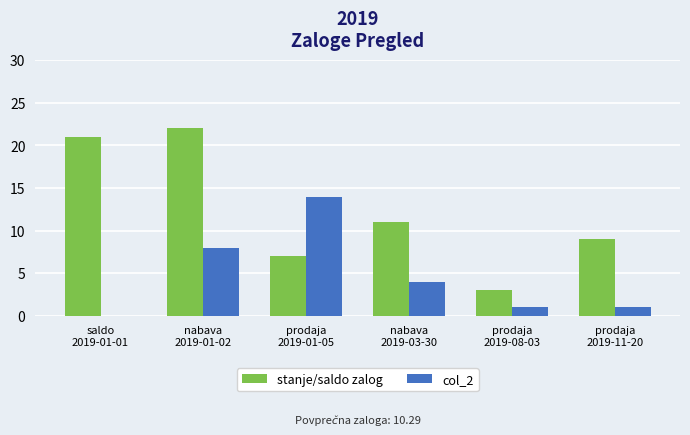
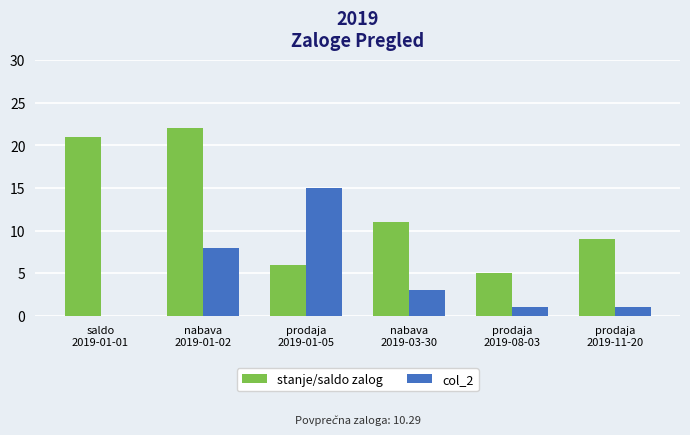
stanje/saldo zalog, prodaja 2019-01-05: 7 -> 6
col_2, prodaja 2019-01-05: 14 -> 15
col_2, nabava 2019-03-30: 4 -> 3
stanje/saldo zalog, prodaja 2019-08-03: 3 -> 5
